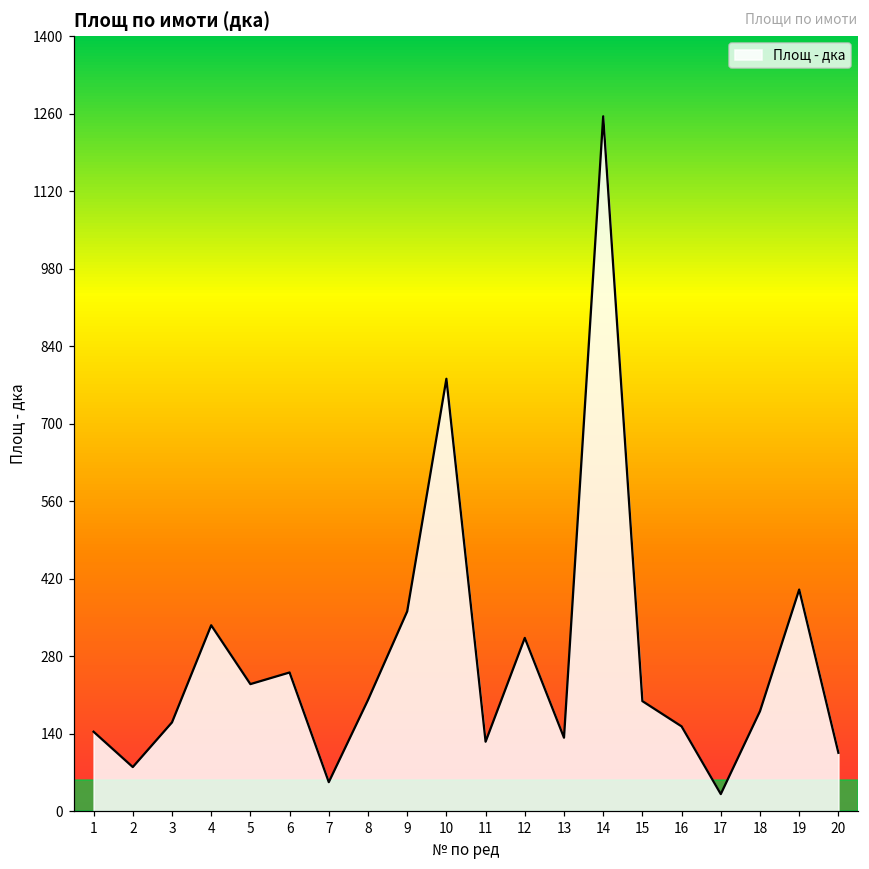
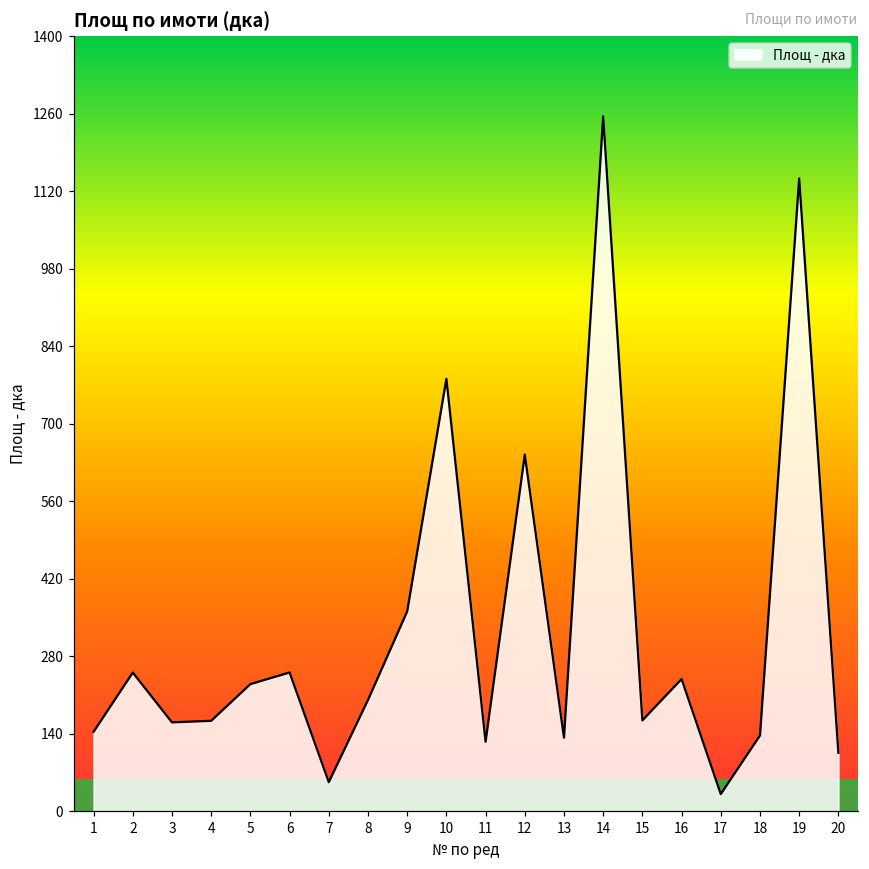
2: 80 -> 250
4: 340 -> 160
12: 310 -> 640
15: 200 -> 160
16: 150 -> 240
18: 180 -> 140
19: 400 -> 1140
